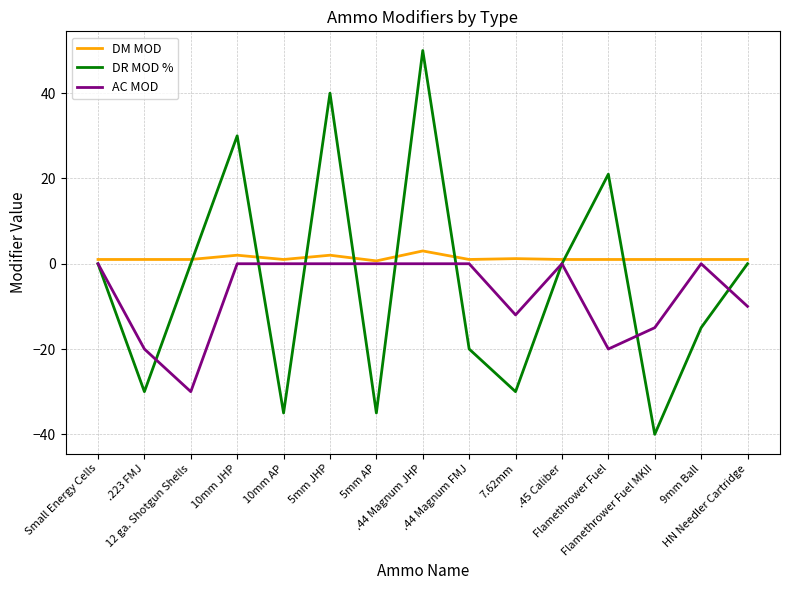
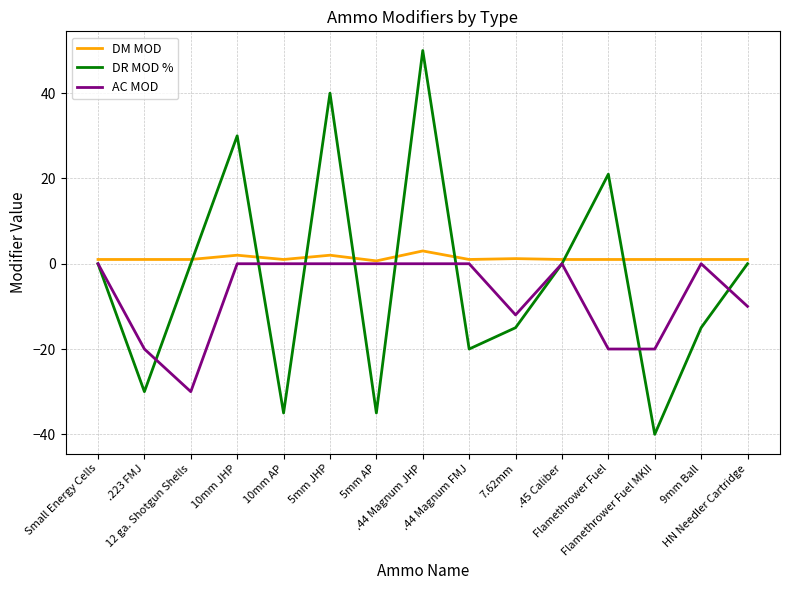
DR MOD %, 7.62mm: -30 -> -15
AC MOD, Flamethrower Fuel MKII: -15 -> -20
